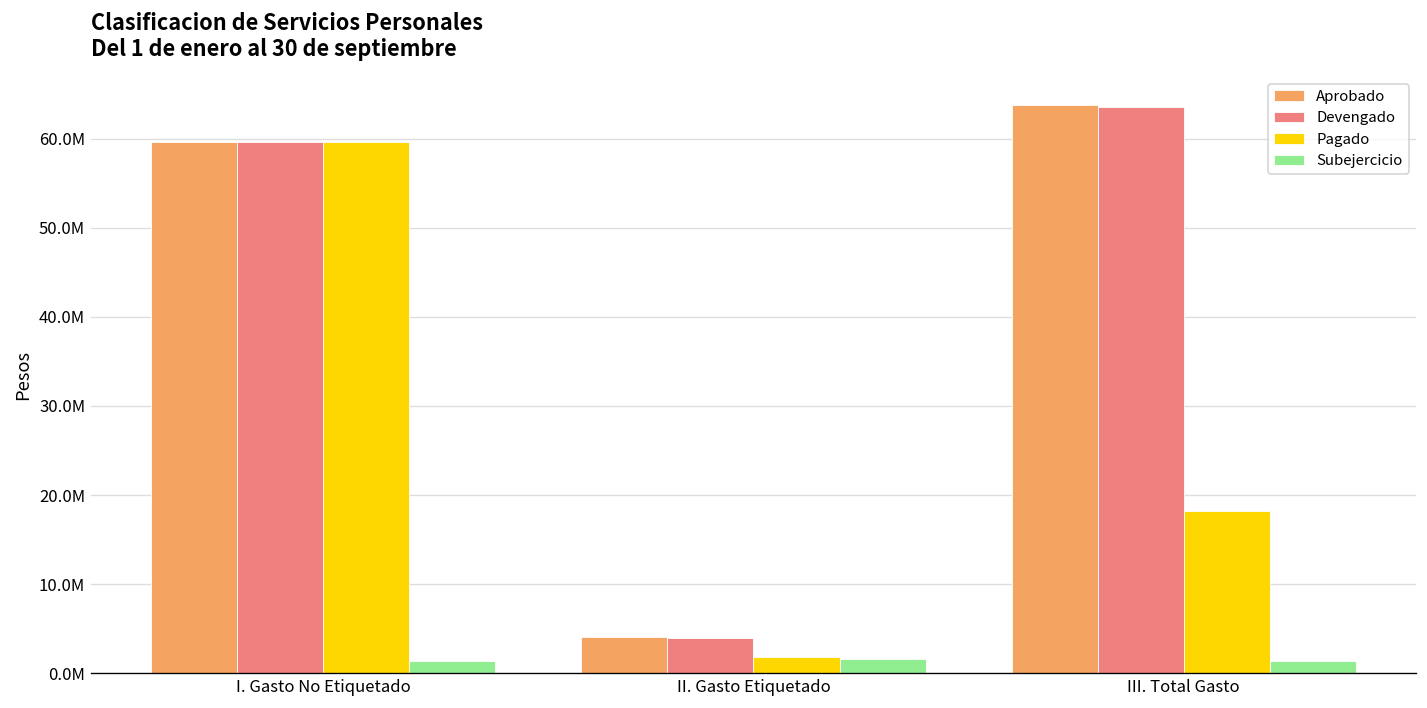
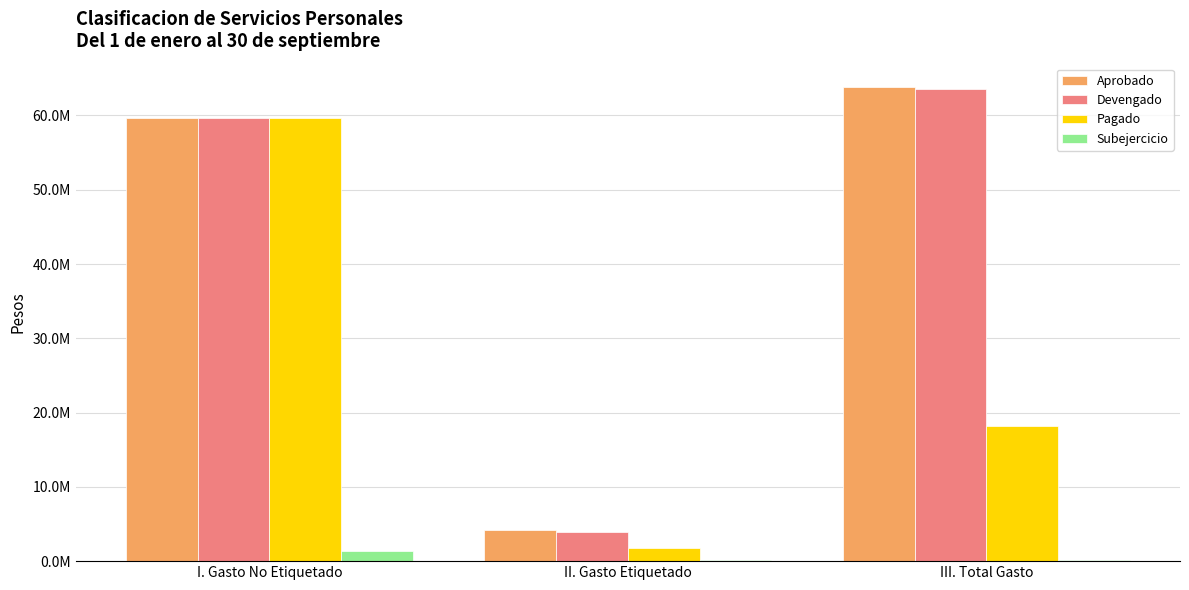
Subejercicio, II. Gasto Etiquetado: 2000000 -> 0
Subejercicio, III. Total Gasto: 1000000 -> 0
